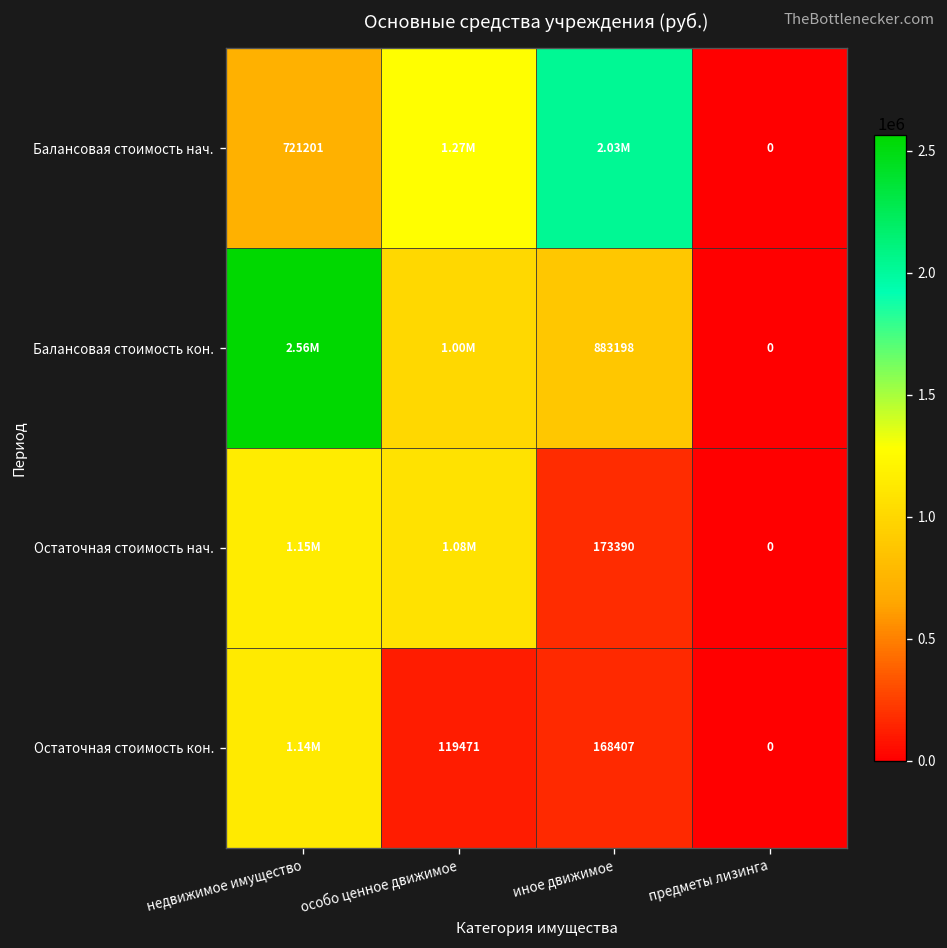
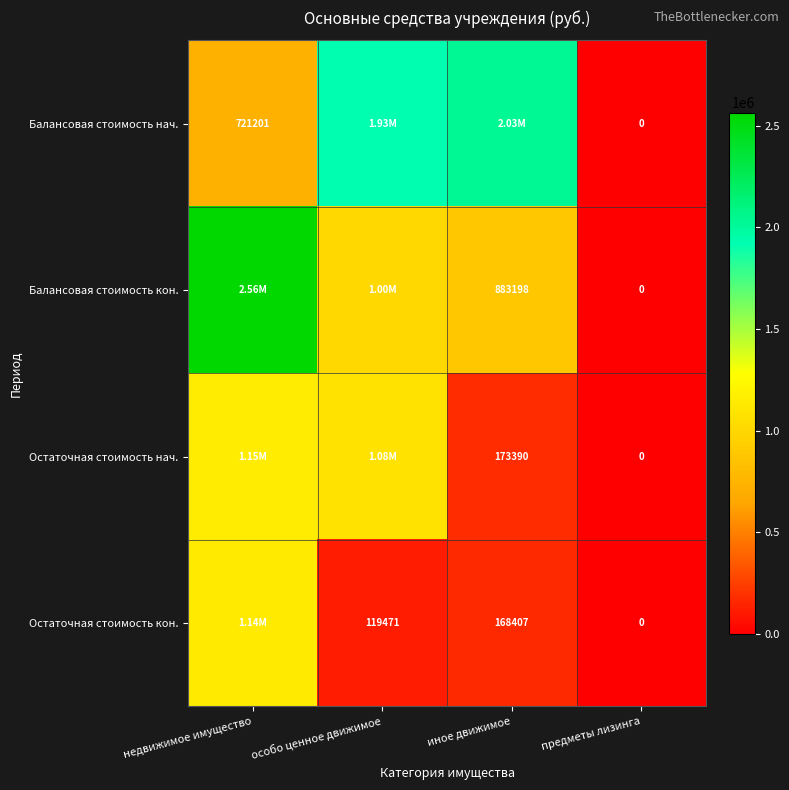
Балансовая стоимость нач., особо ценное движимое: 1.27M -> 1.93M
